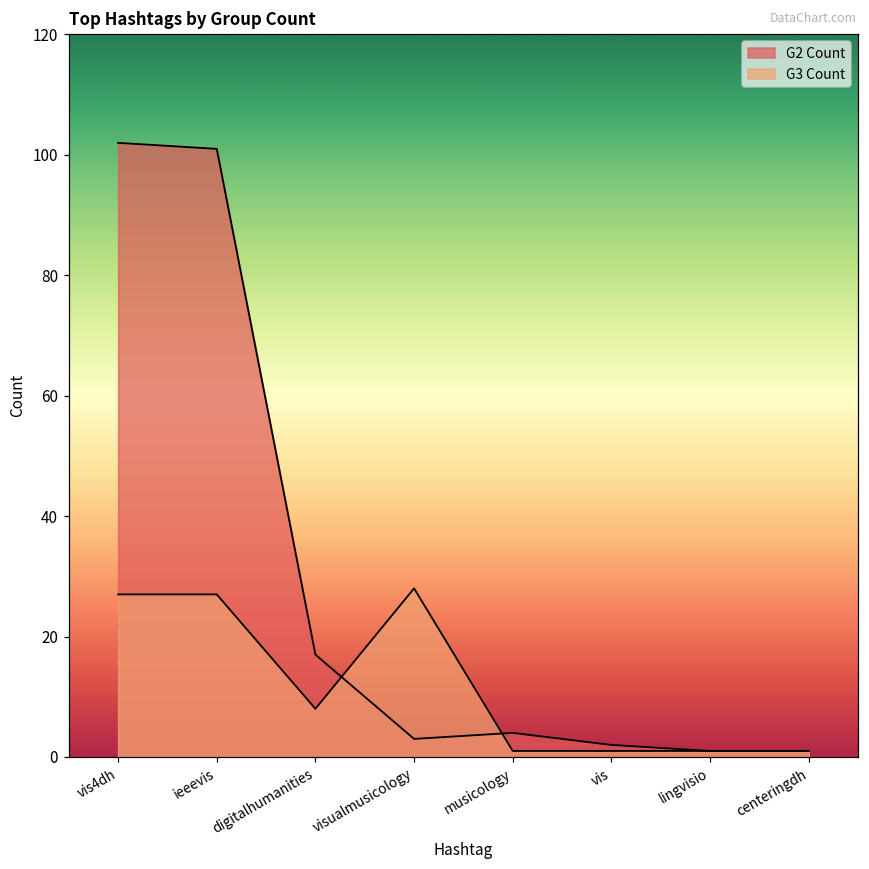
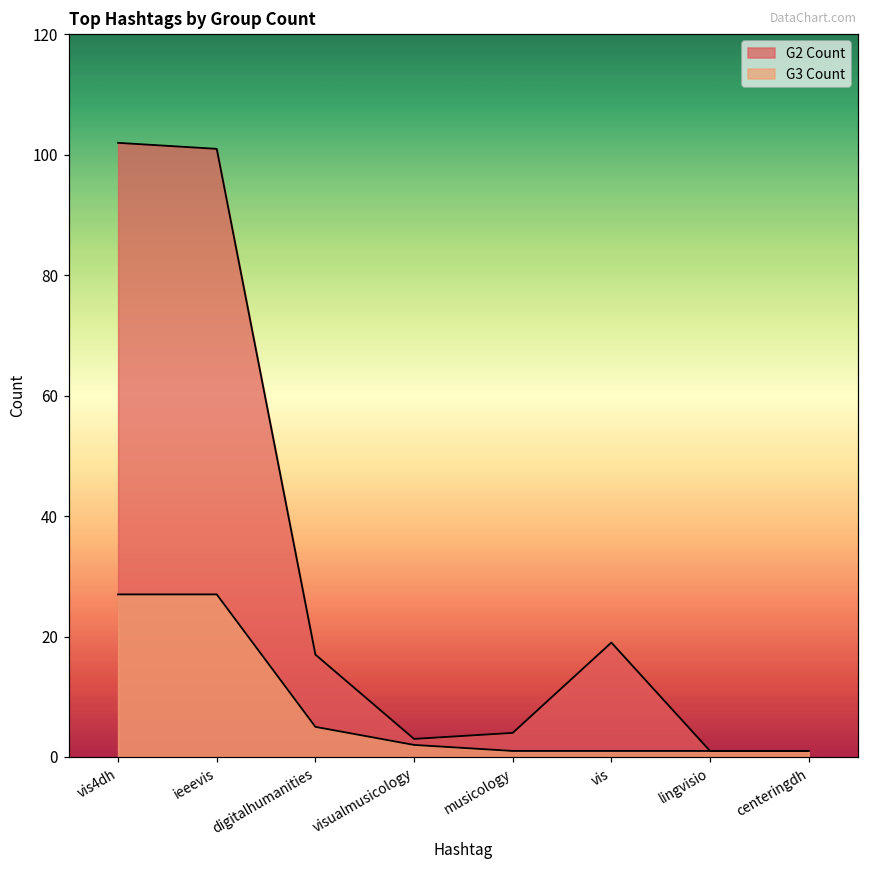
G3 Count, digitalhumanities: 8 -> 5
G3 Count, visualmusicology: 28 -> 2
G2 Count, vis: 2 -> 19
